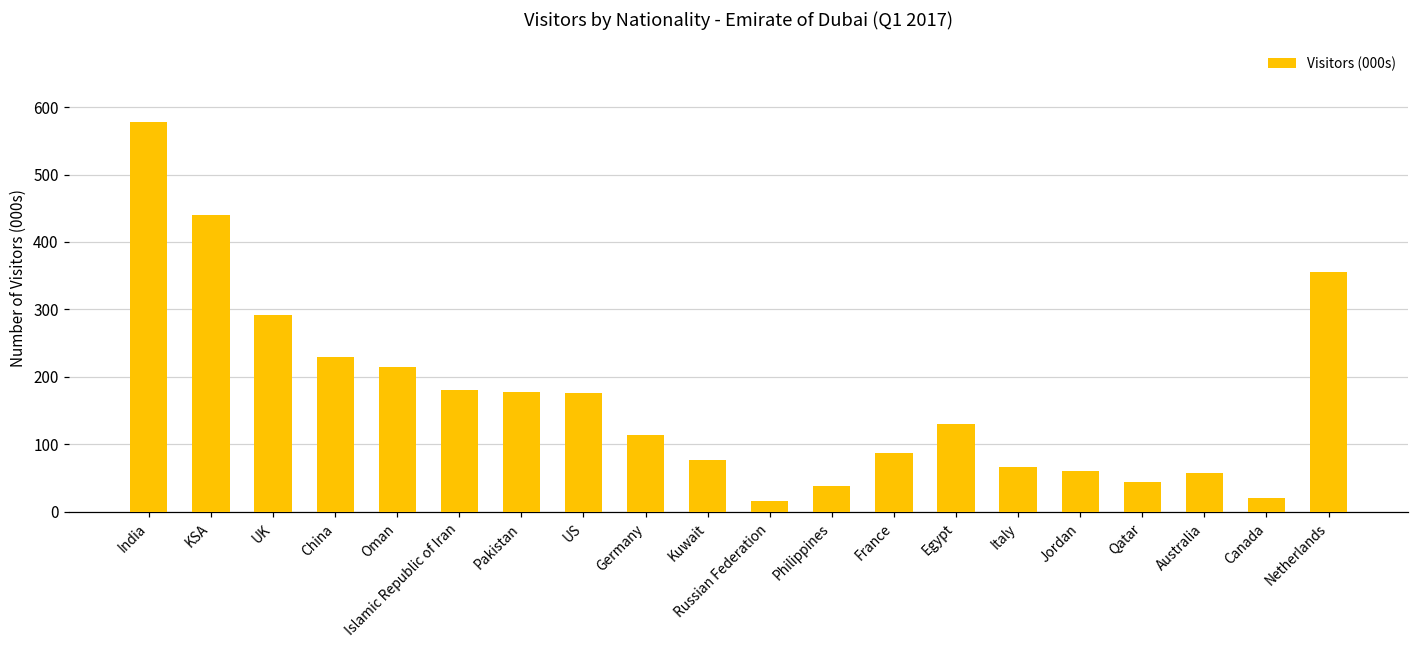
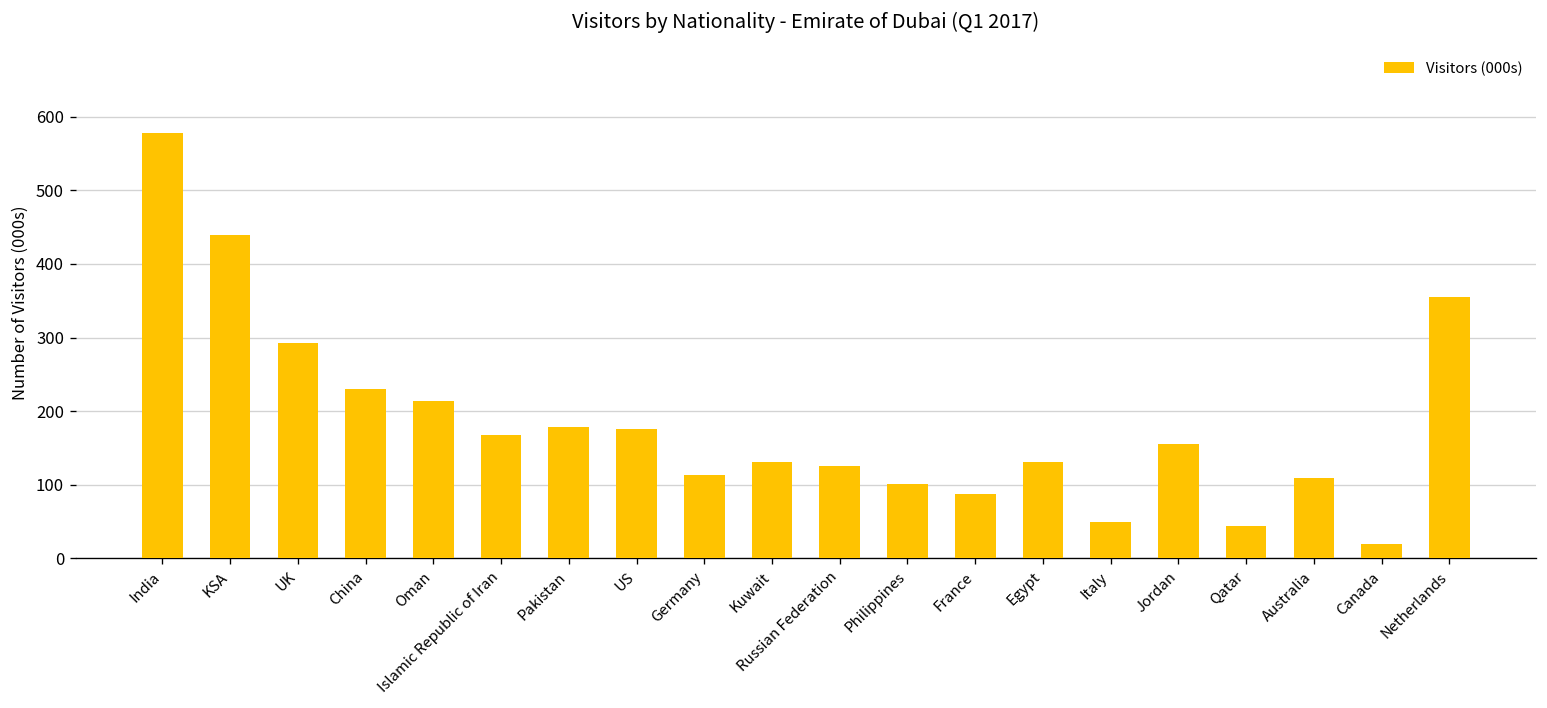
Islamic Republic of Iran: 180 -> 170
Kuwait: 80 -> 130
Russian Federation: 20 -> 130
Philippines: 40 -> 100
Italy: 70 -> 50
Jordan: 60 -> 160
Australia: 60 -> 110
